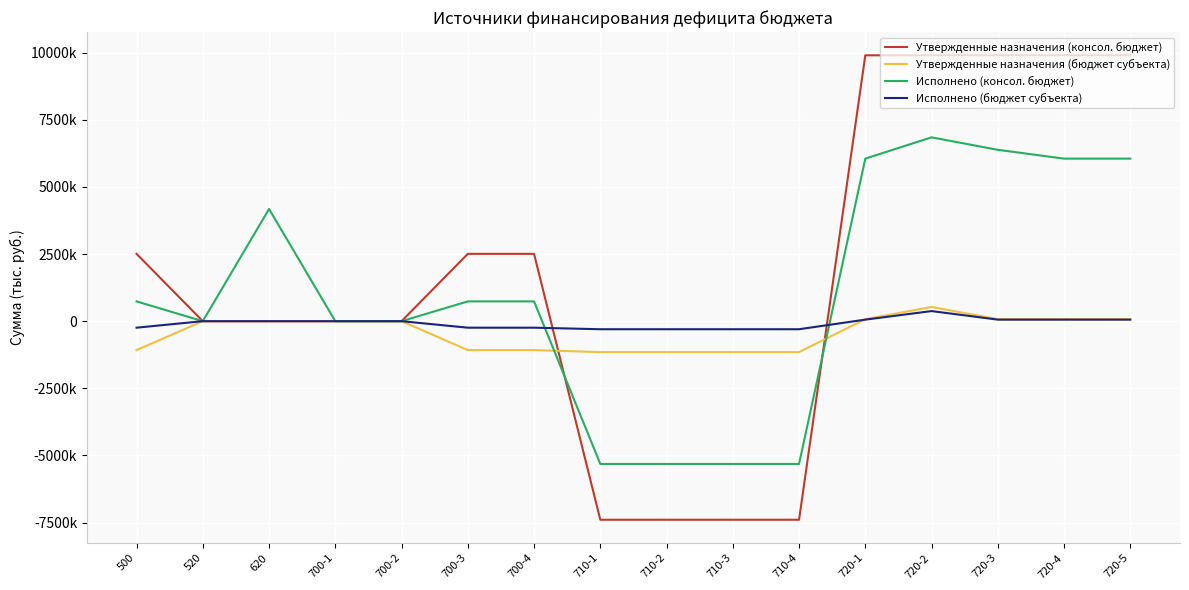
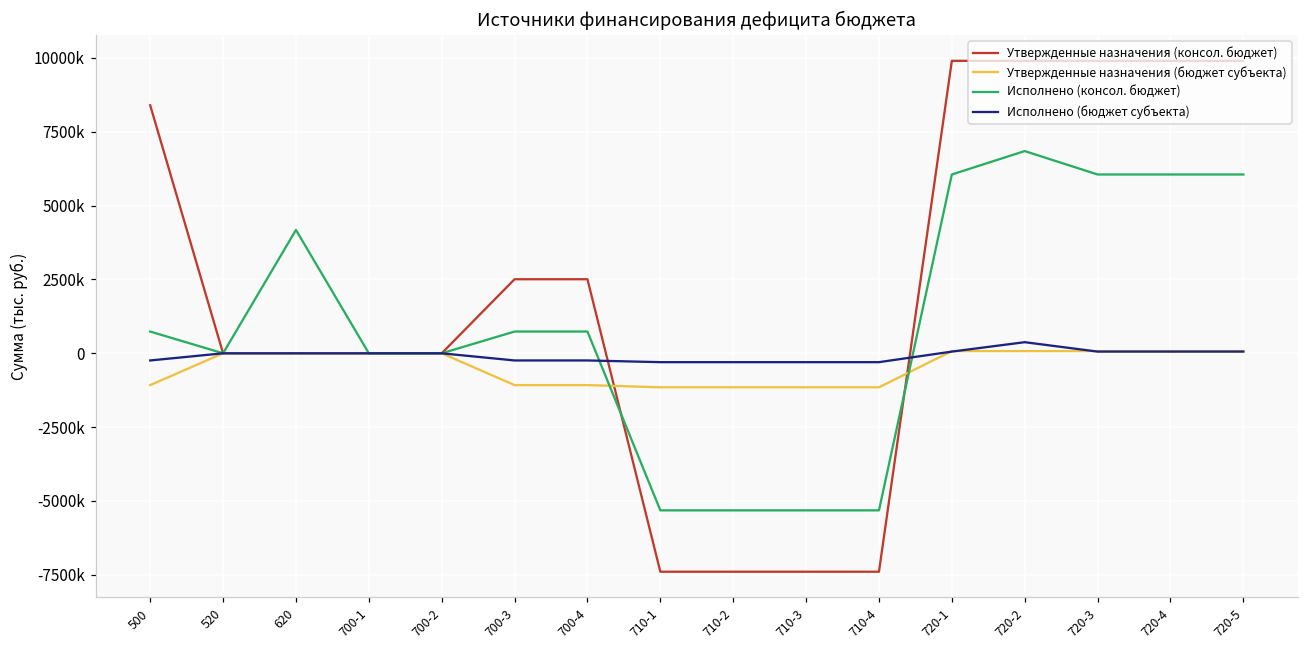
Утвержденные назначения (консол. бюджет), 500: 2500000 -> 8400000
Утвержденные назначения (бюджет субъекта), 720-2: 500000 -> 100000
Исполнено (консол. бюджет), 720-3: 6400000 -> 6100000
